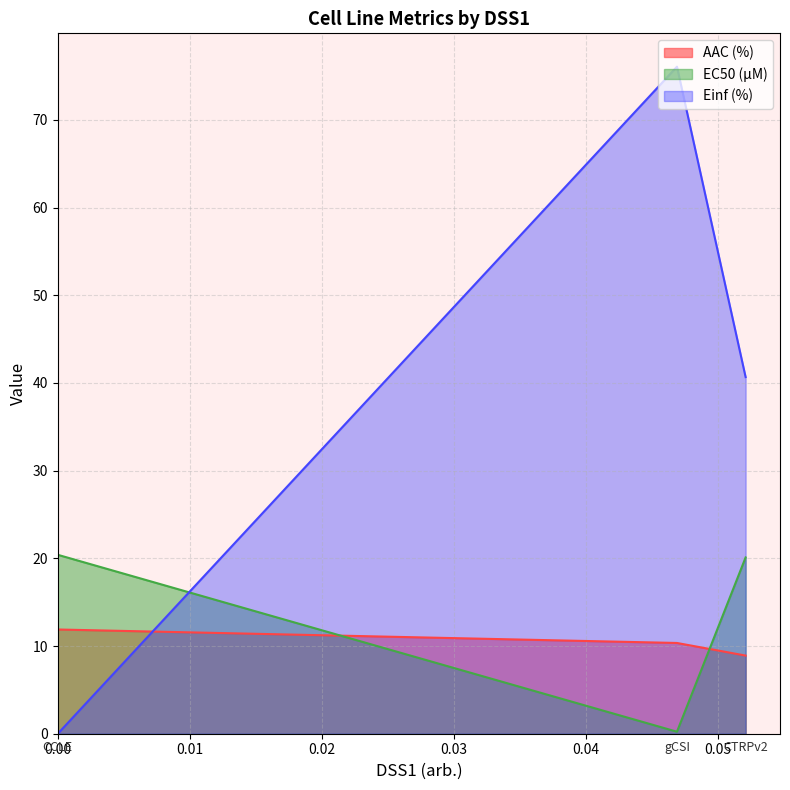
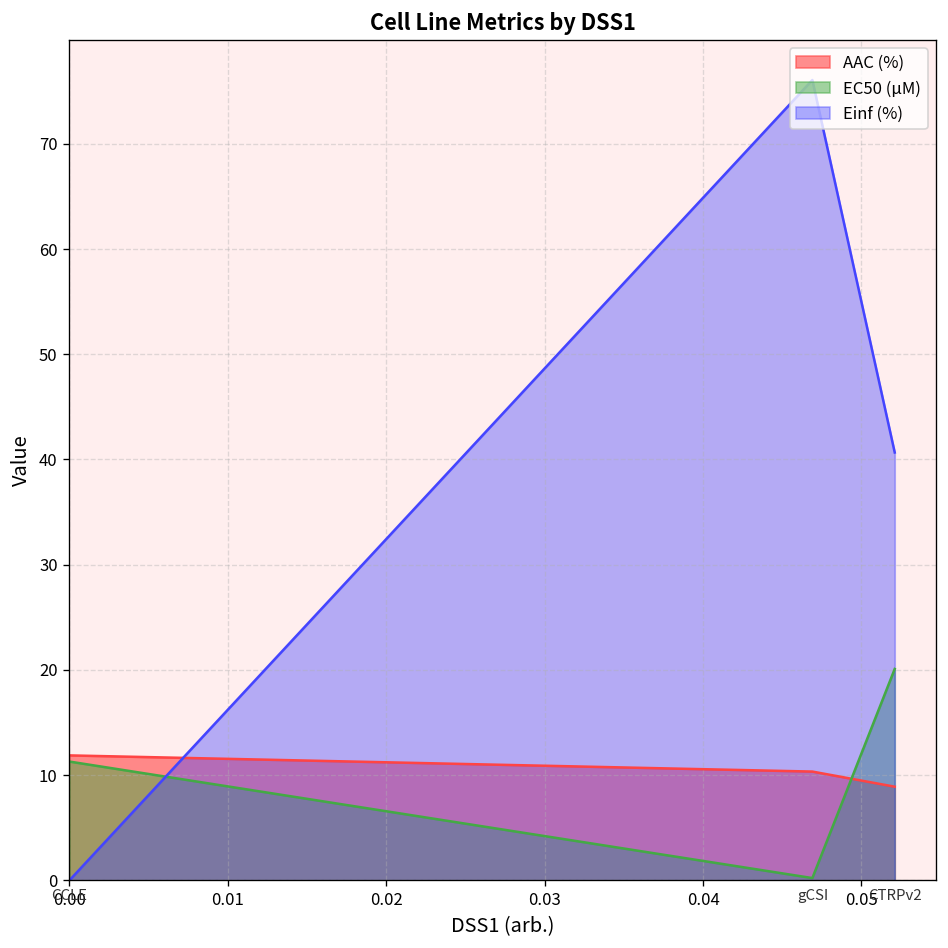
EC50 (µM), 0.00: 20 -> 11
